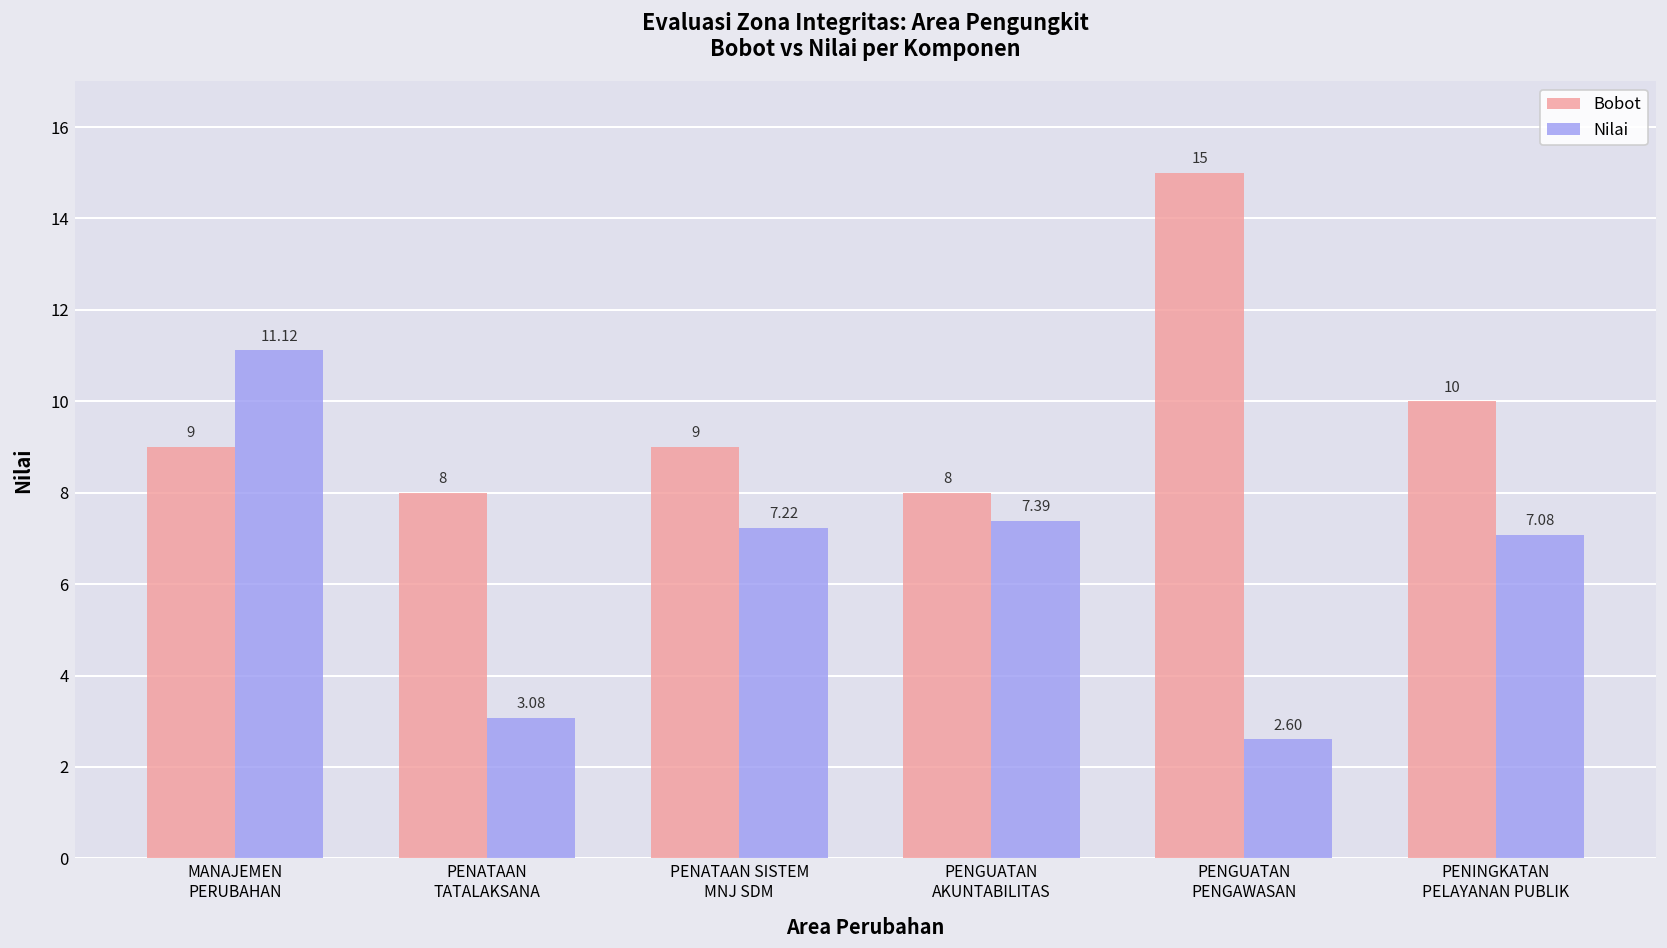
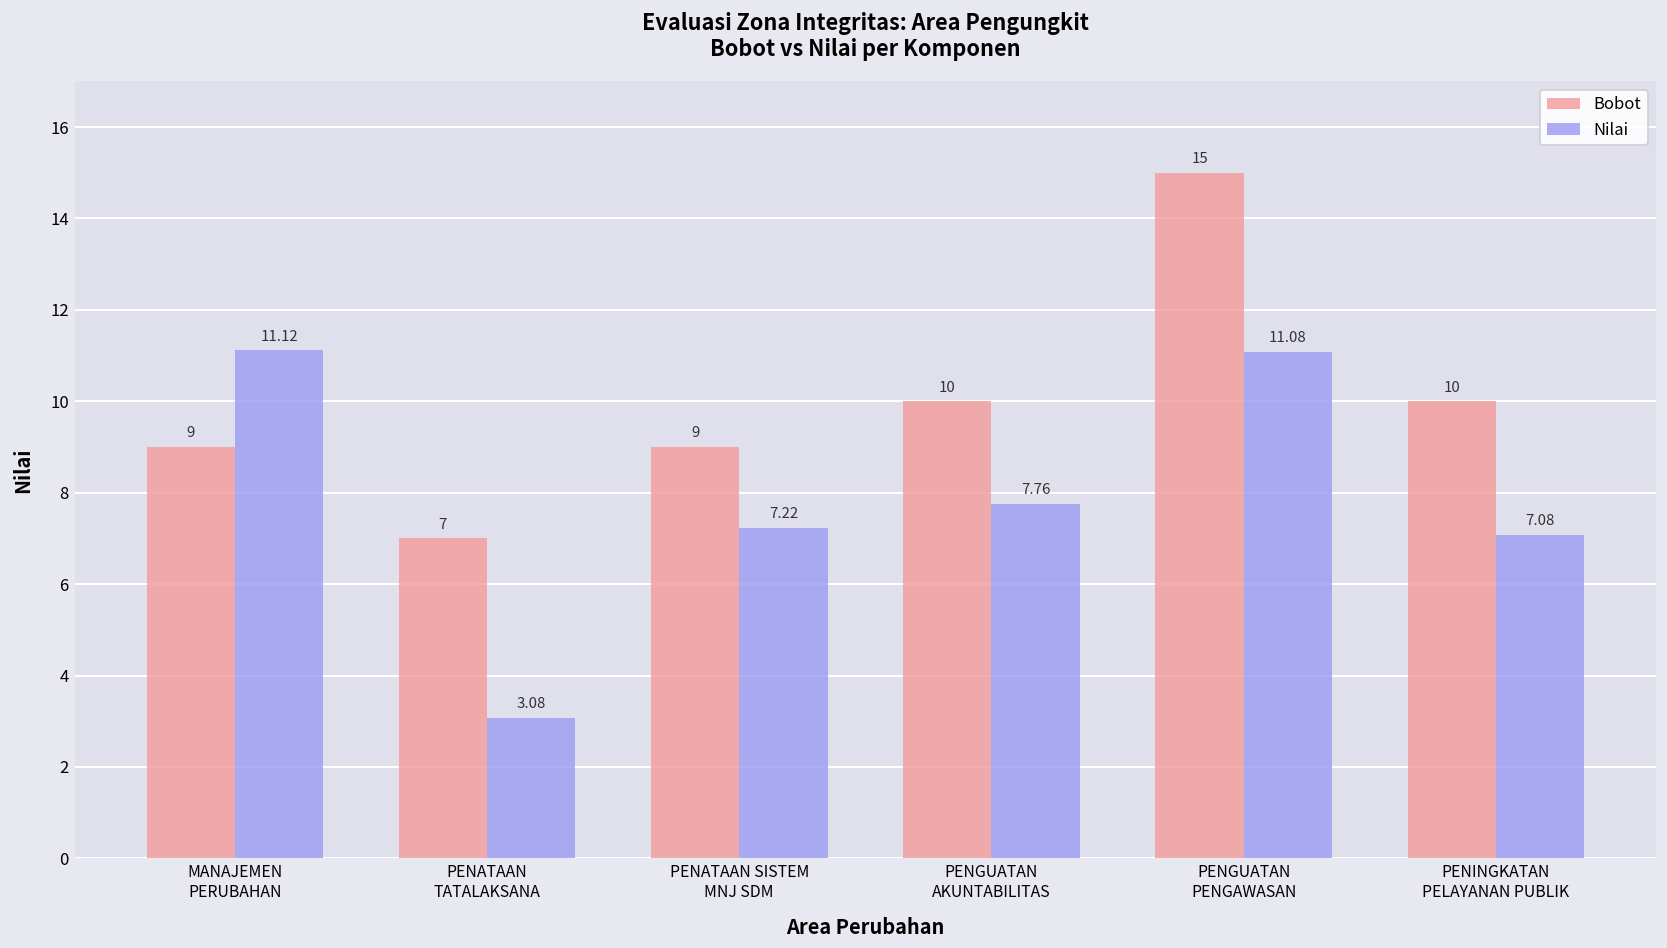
Bobot, PENATAAN TATALAKSANA: 8 -> 7
Bobot, PENGUATAN AKUNTABILITAS: 8 -> 10
Nilai, PENGUATAN AKUNTABILITAS: 7.39 -> 7.76
Nilai, PENGUATAN PENGAWASAN: 2.60 -> 11.08
